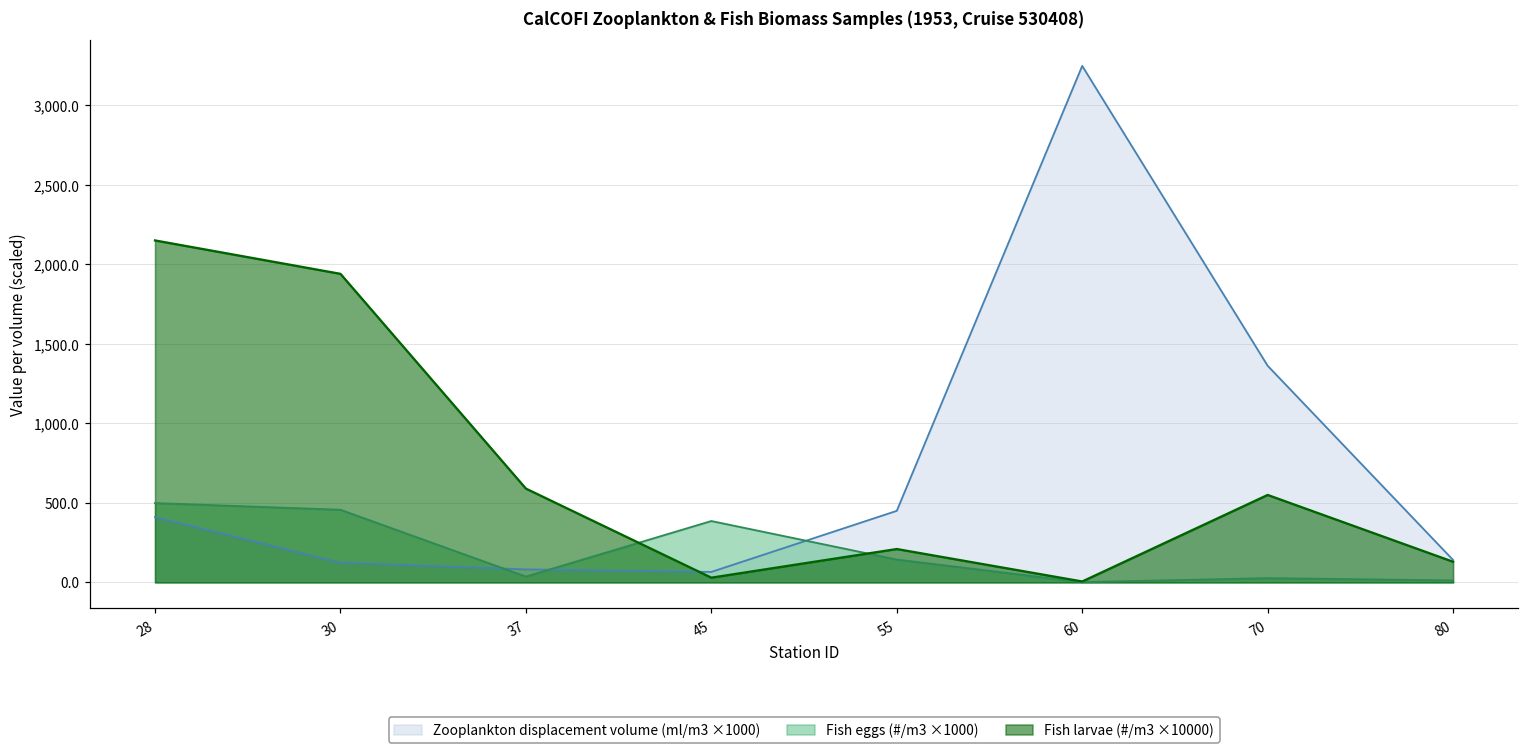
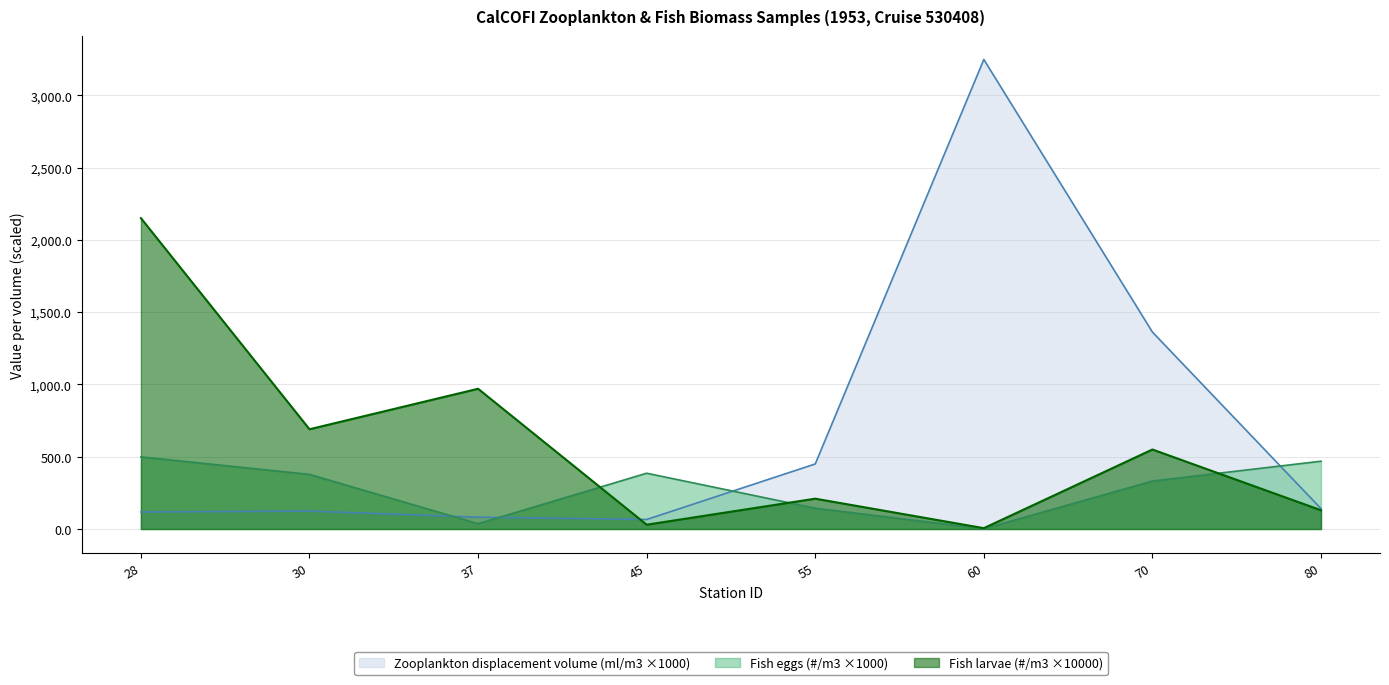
Zooplankton displacement volume (ml/m3 ×1000), 28: 410 -> 120
Fish eggs (#/m3 ×1000), 30: 460 -> 380
Fish larvae (#/m3 ×10000), 30: 1,940 -> 690
Fish larvae (#/m3 ×10000), 37: 590 -> 970
Fish eggs (#/m3 ×1000), 70: 30 -> 330
Fish eggs (#/m3 ×1000), 80: 10 -> 470
